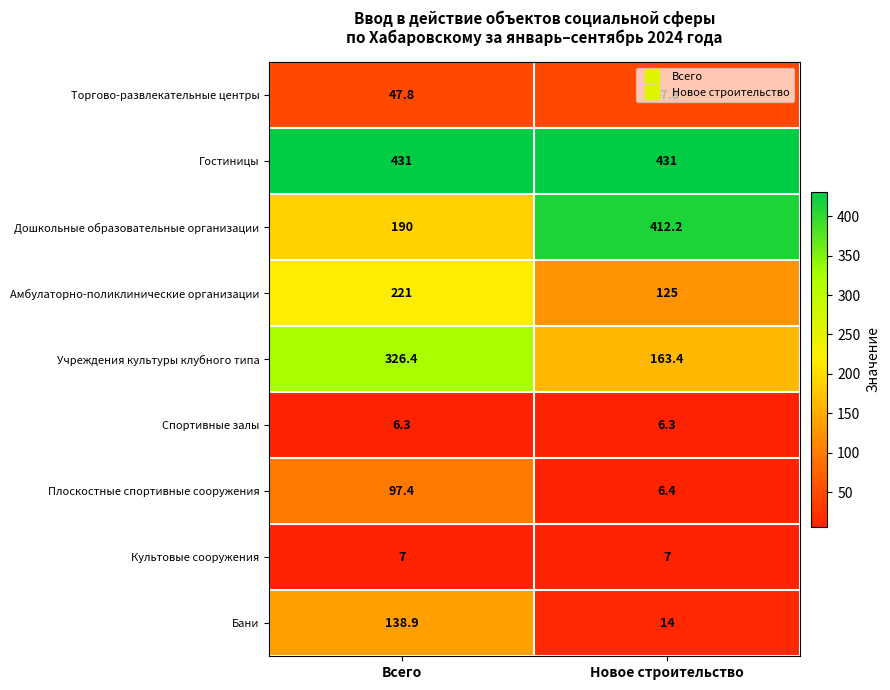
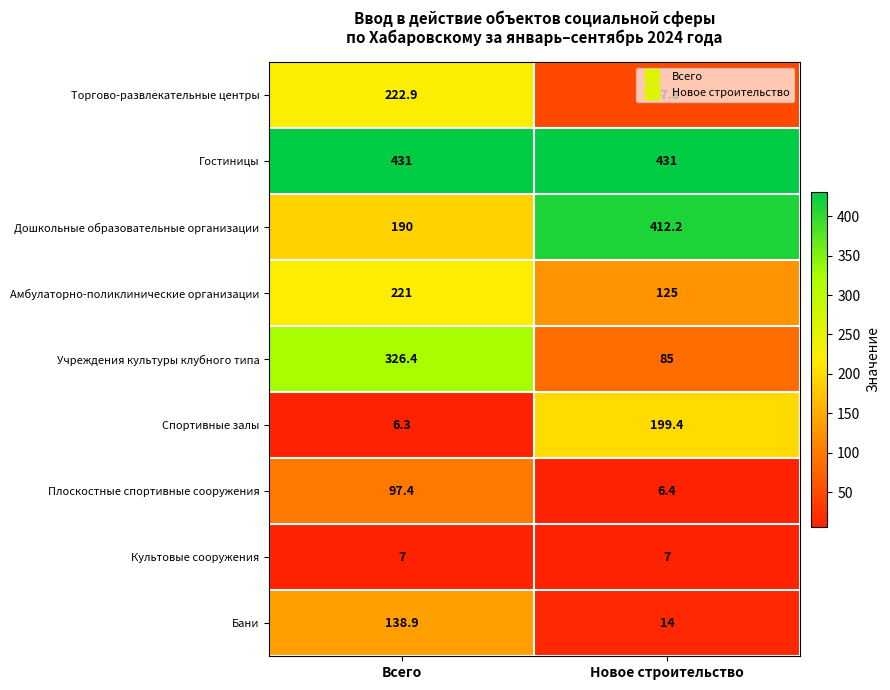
Торгово-развлекательные центры, Всего: 47.8 -> 222.9
Учреждения культуры клубного типа, Новое строительство: 163.4 -> 85
Спортивные залы, Новое строительство: 6.3 -> 199.4
